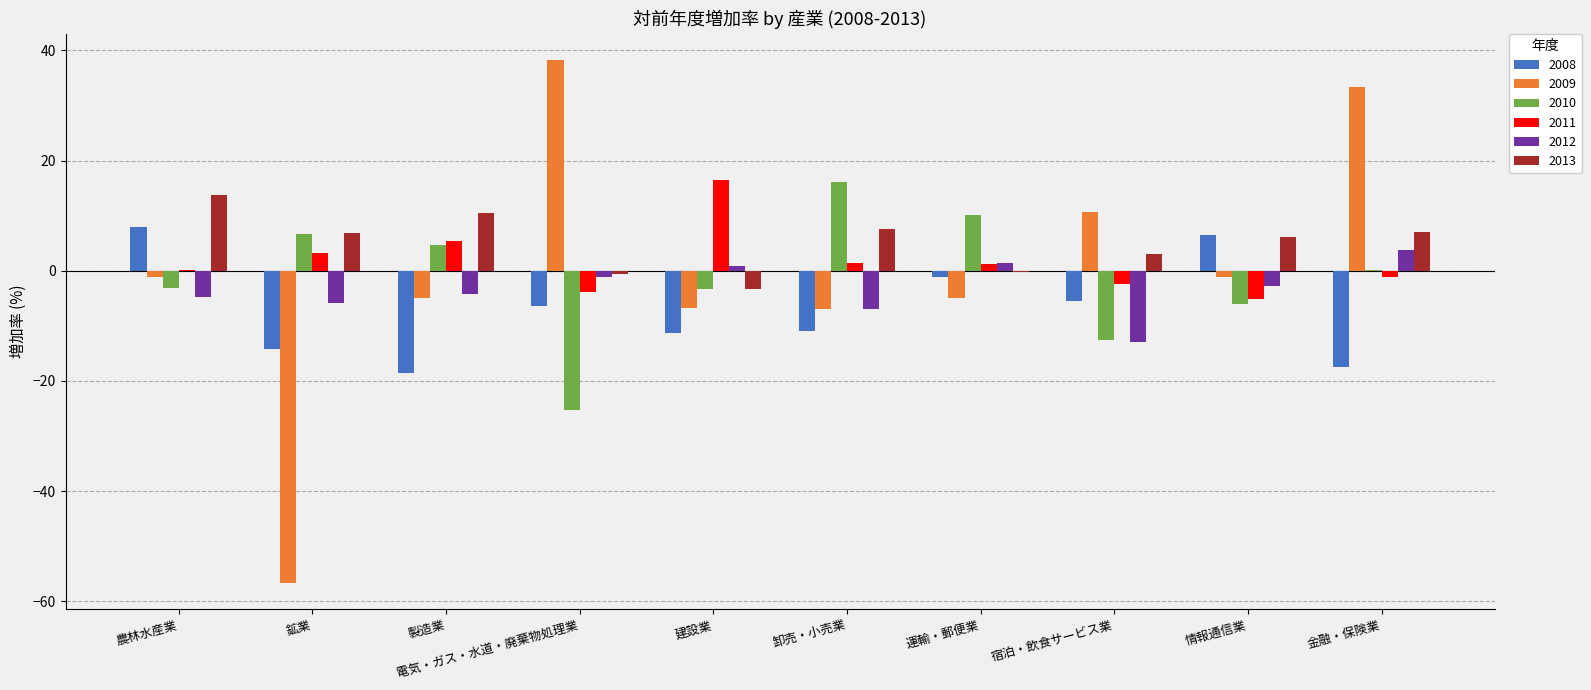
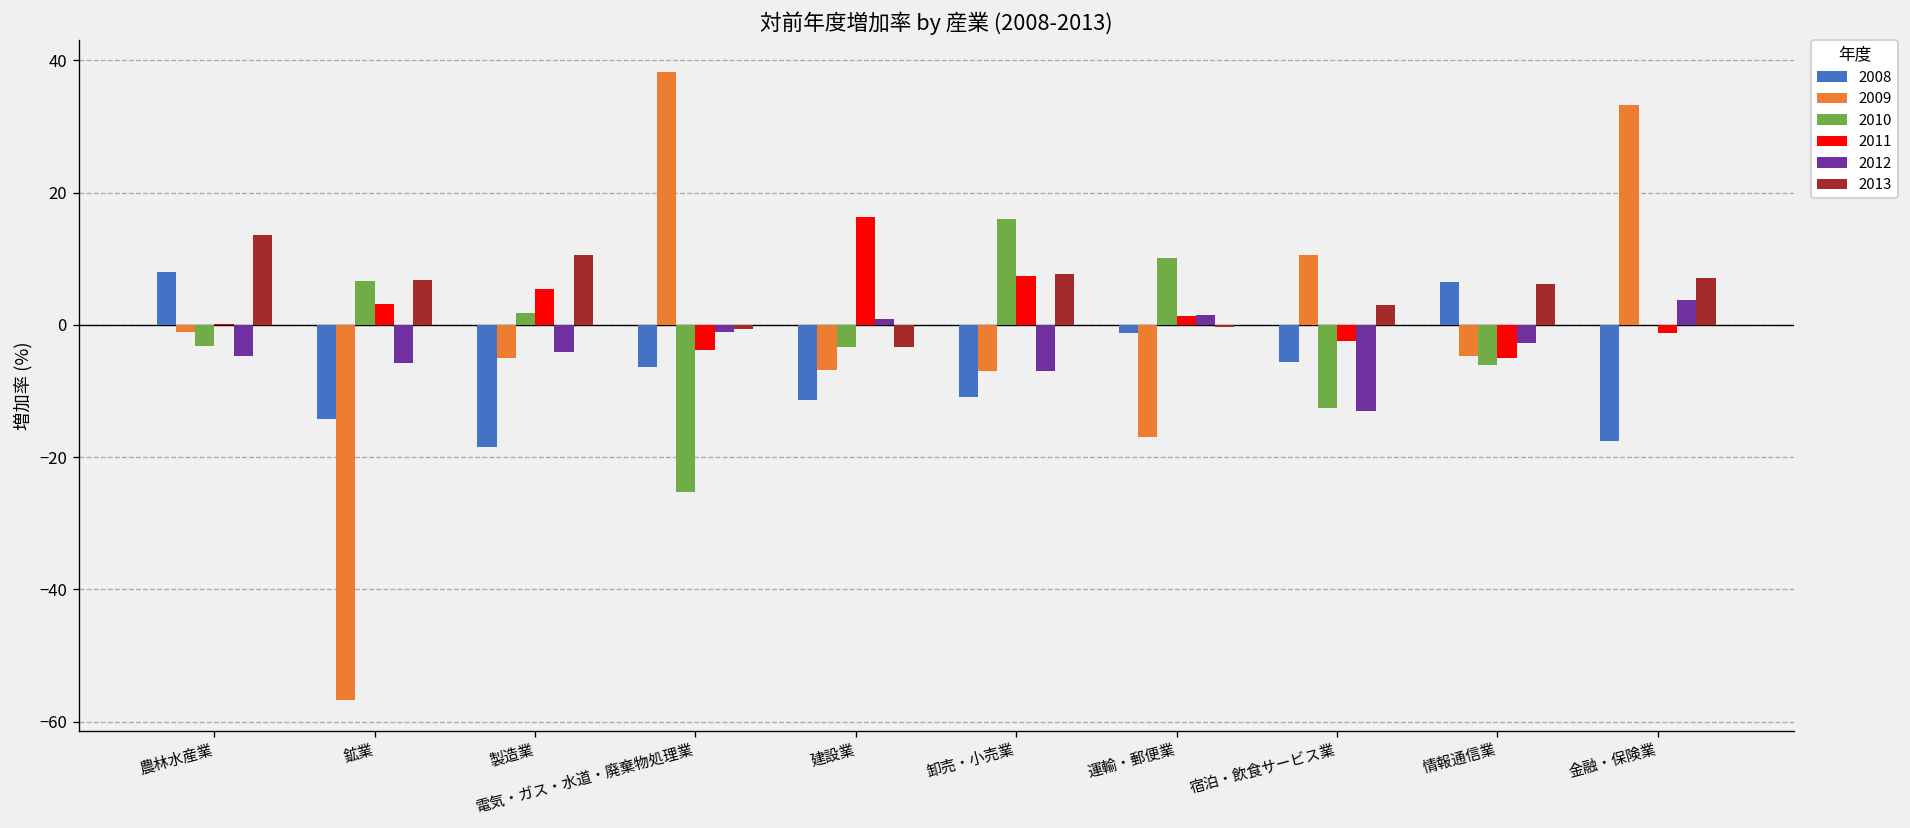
2010, 製造業: 5 -> 2
2011, 卸売・小売業: 1 -> 7
2009, 運輸・郵便業: -5 -> -17
2009, 情報通信業: -1 -> -5
